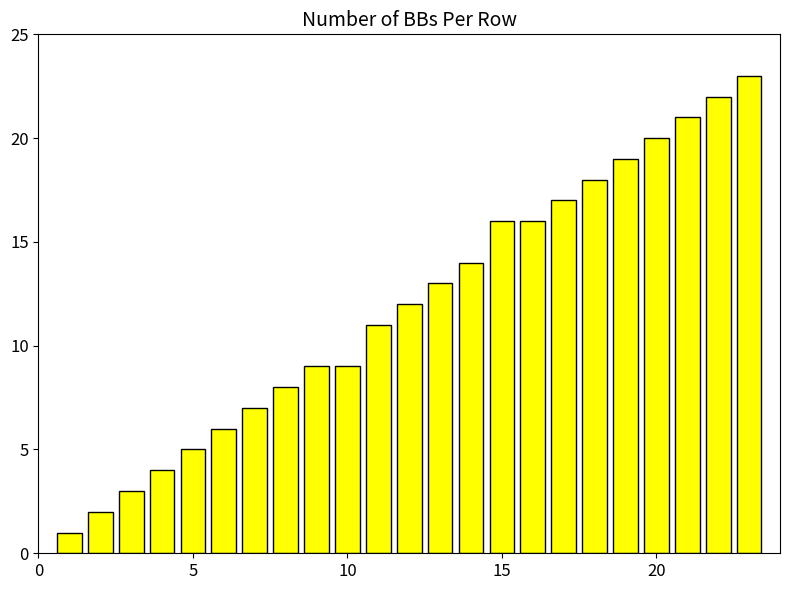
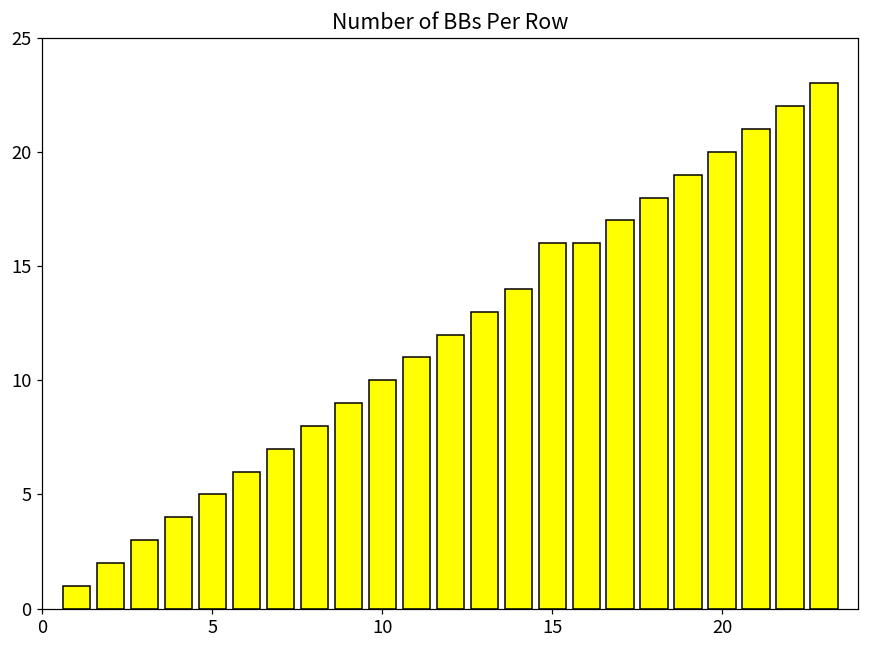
10: 9 -> 10
